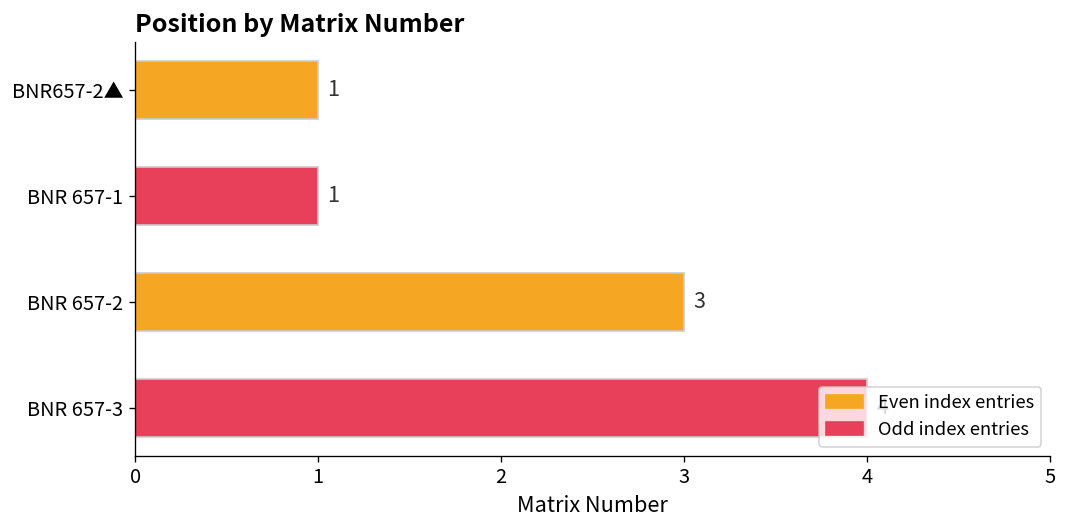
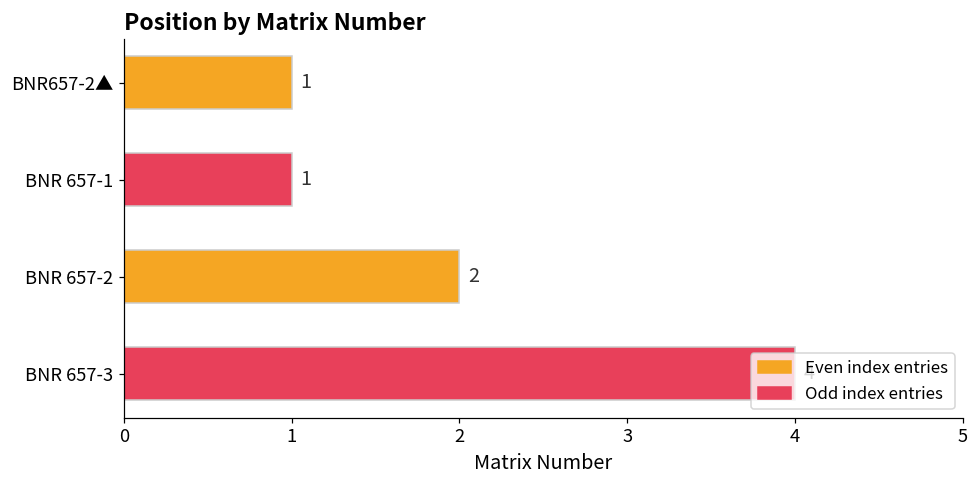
BNR 657-2: 3 -> 2
